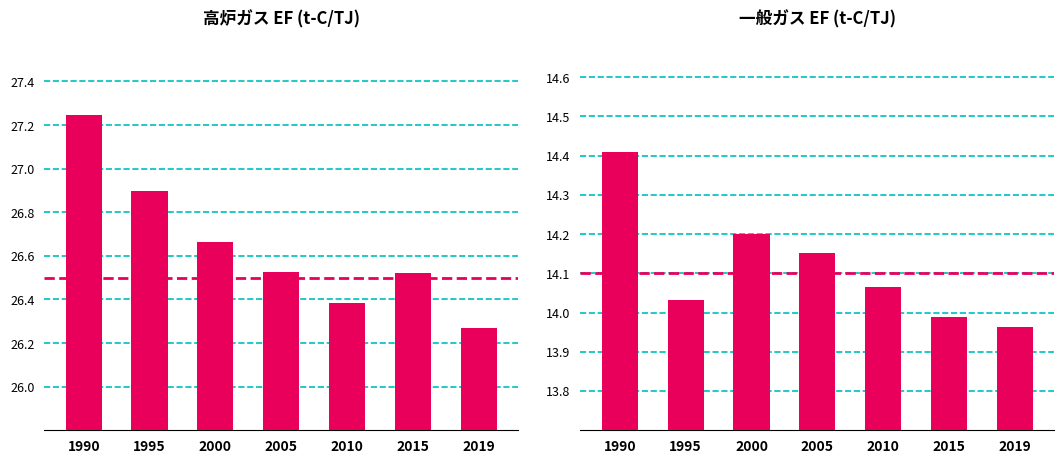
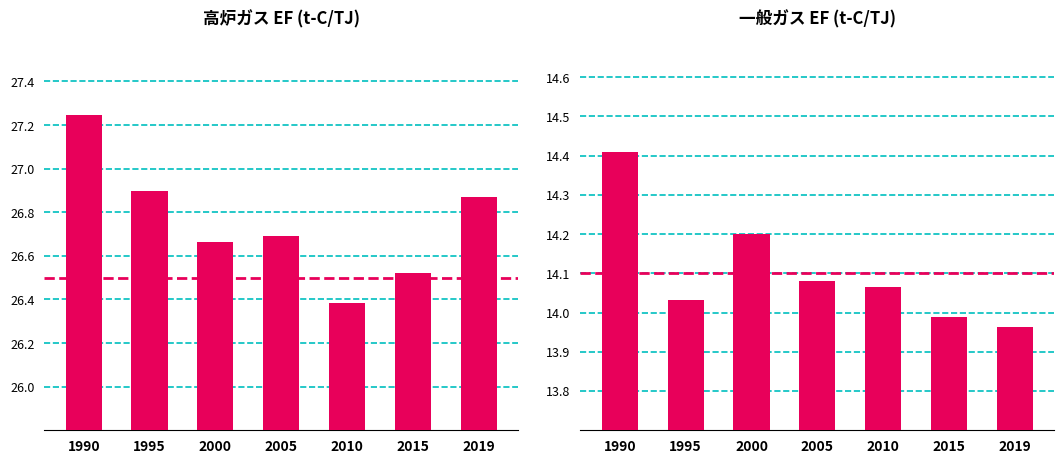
高炉ガス EF (t-C/TJ), 2005: 26.53 -> 26.69
高炉ガス EF (t-C/TJ), 2019: 26.27 -> 26.87
一般ガス EF (t-C/TJ), 2005: 14.15 -> 14.08
